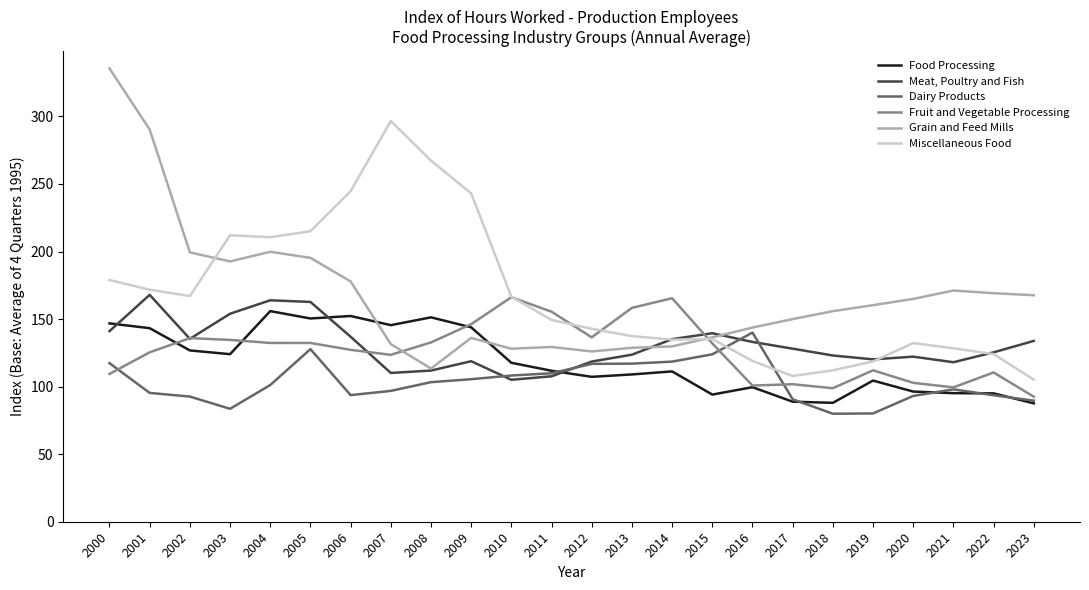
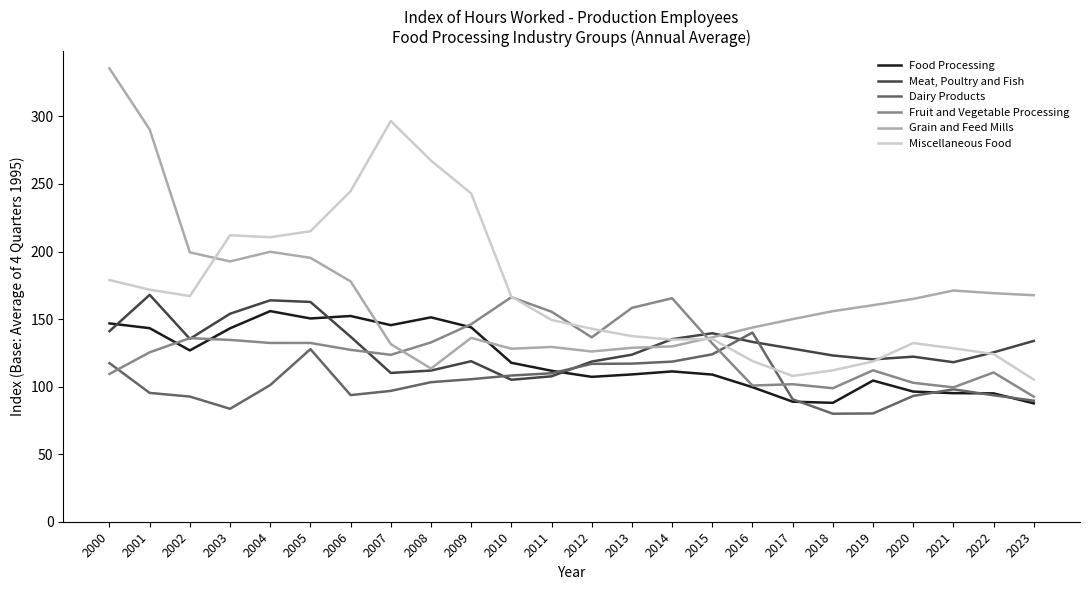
Food Processing, 2003: 124 -> 143
Food Processing, 2015: 94 -> 109
